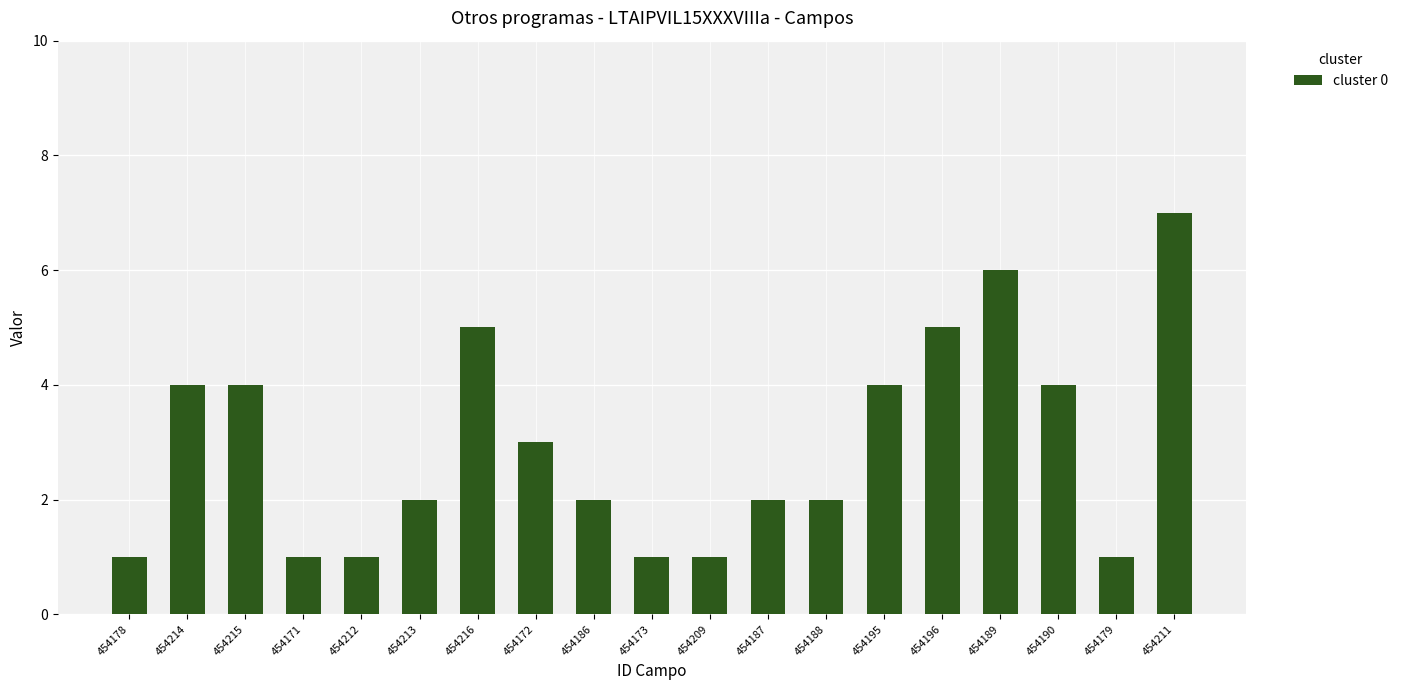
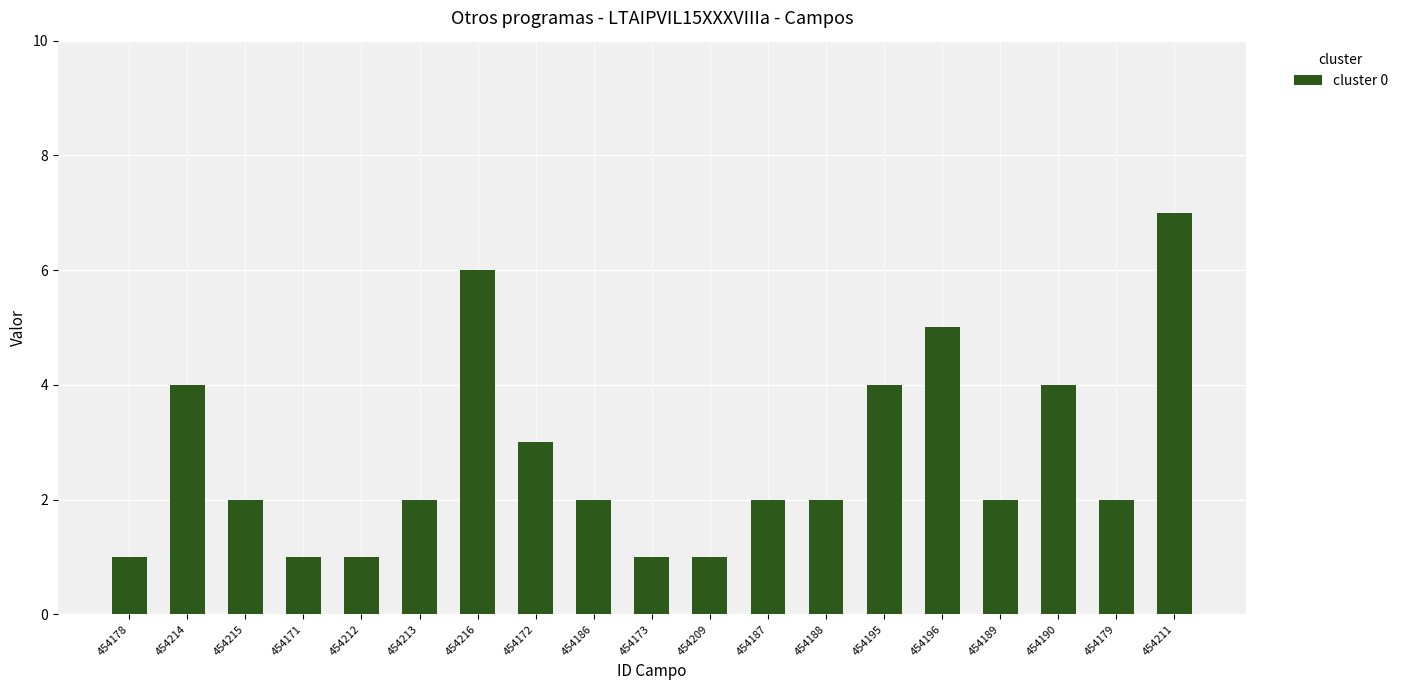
454215: 4 -> 2
454216: 5 -> 6
454189: 6 -> 2
454179: 1 -> 2
